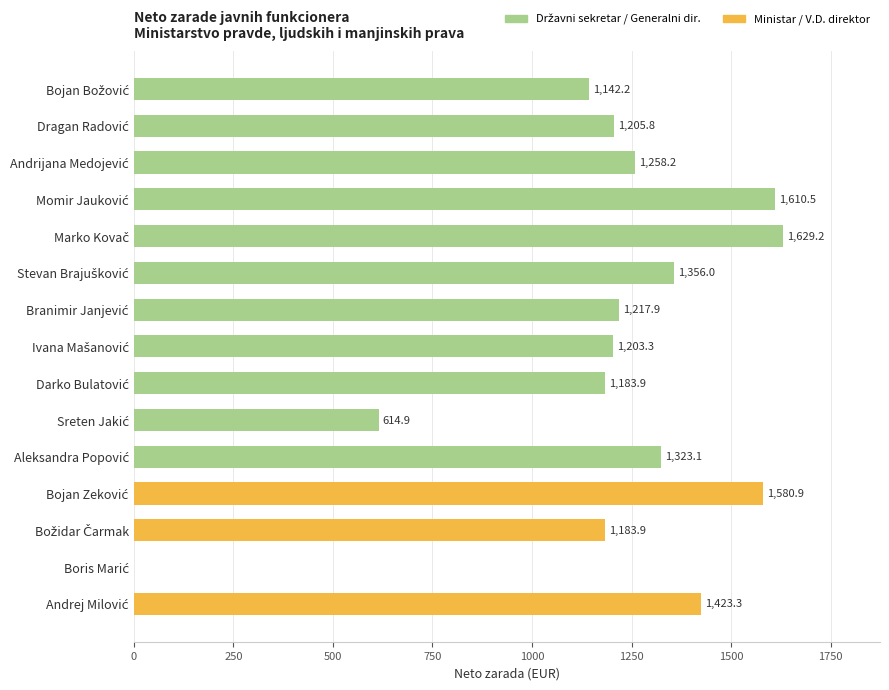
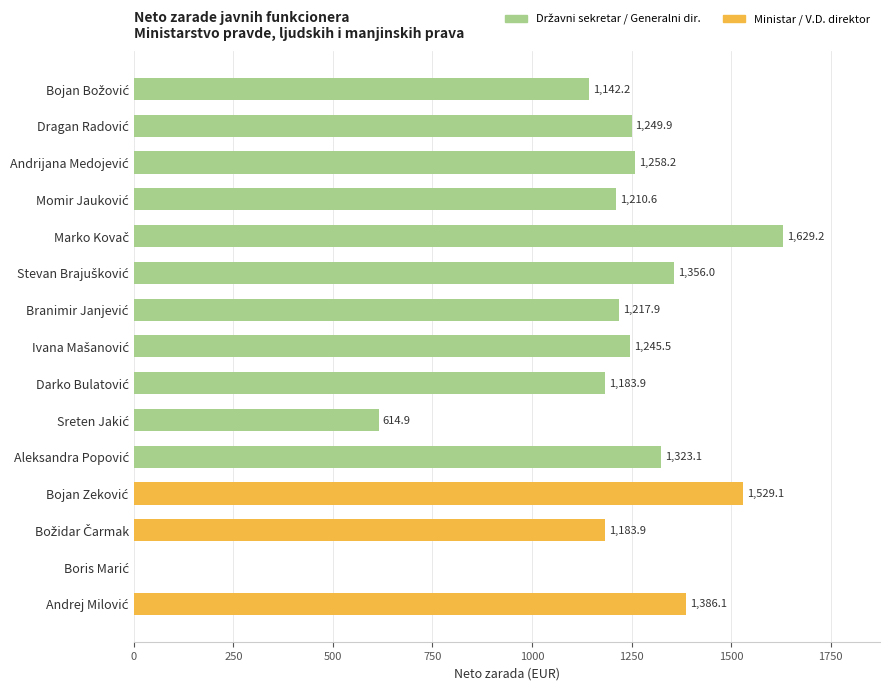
Dragan Radović: 1,205.8 -> 1,249.9
Momir Jauković: 1,610.5 -> 1,210.6
Ivana Mašanović: 1,203.3 -> 1,245.5
Bojan Zeković: 1,580.9 -> 1,529.1
Andrej Milović: 1,423.3 -> 1,386.1
